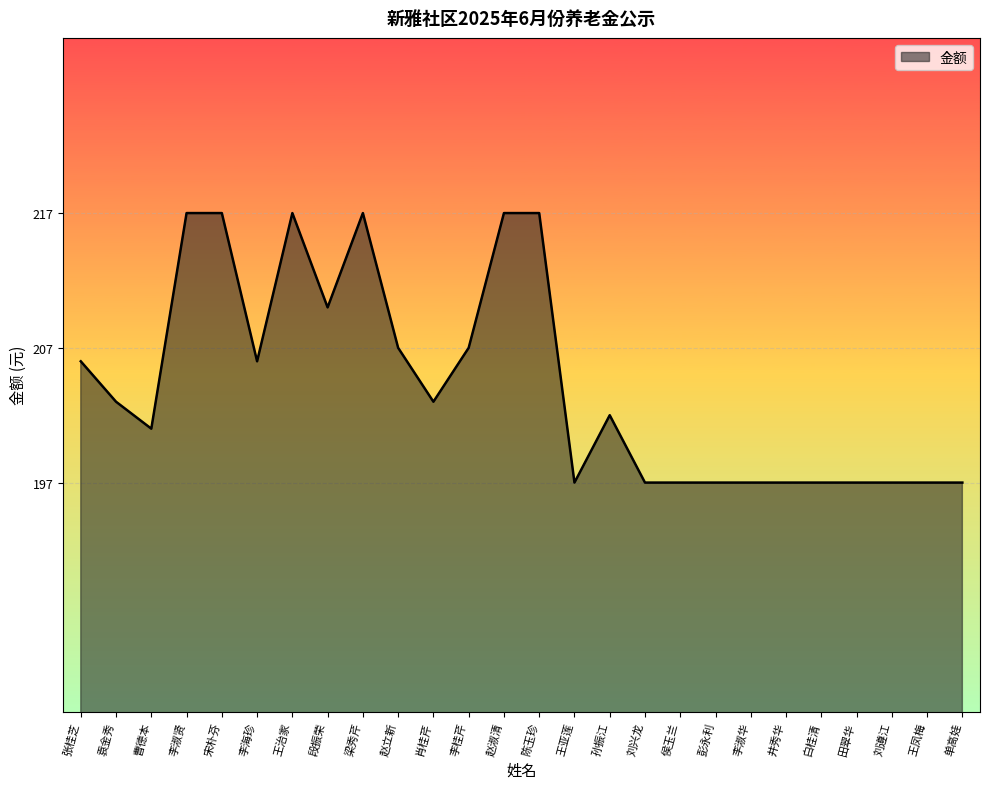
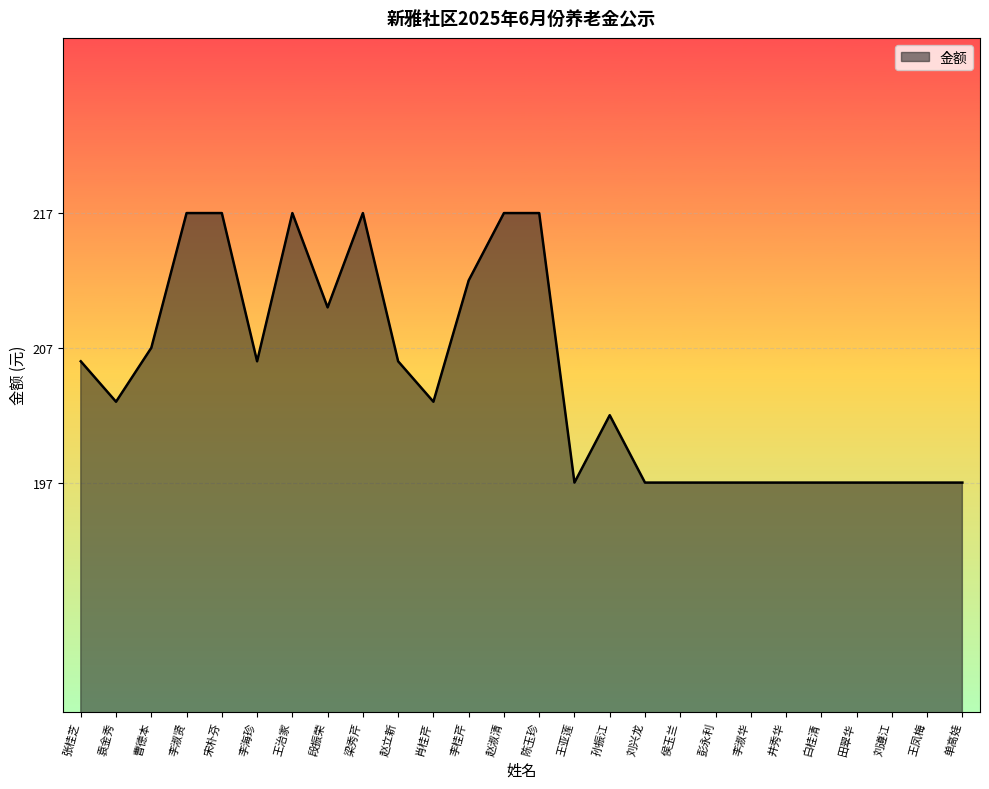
曹德本: 201 -> 207
赵立新: 207 -> 206
李桂芹: 207 -> 212
